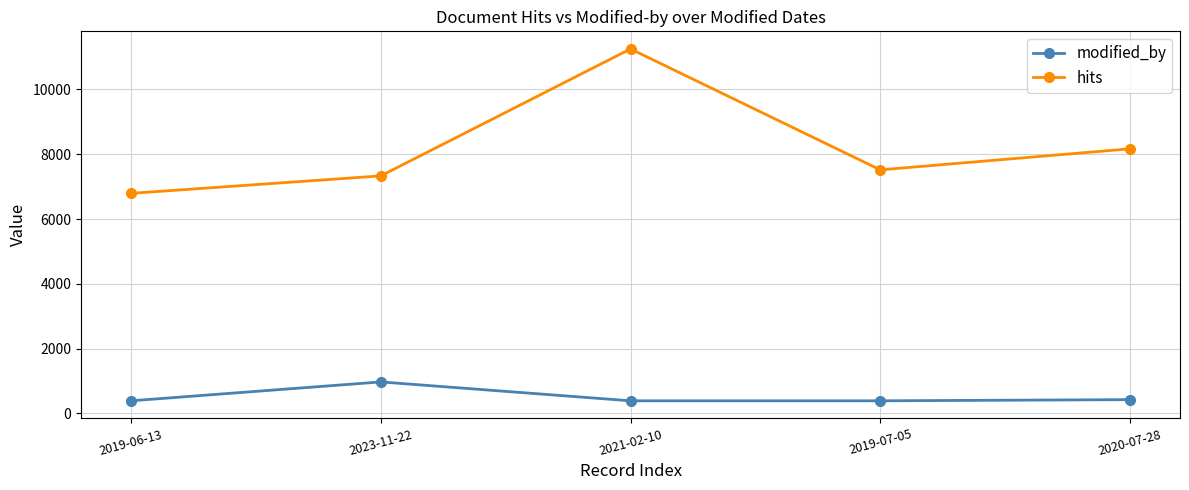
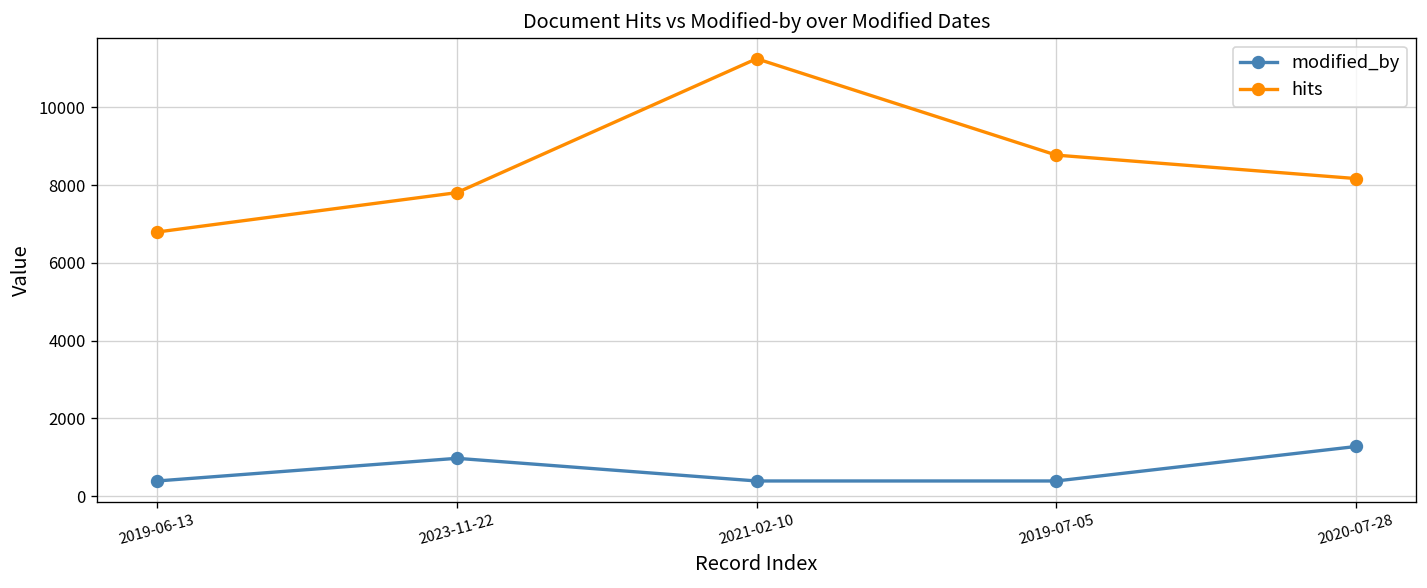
hits, 2023-11-22: 7300 -> 7800
hits, 2019-07-05: 7500 -> 8800
modified_by, 2020-07-28: 400 -> 1300
